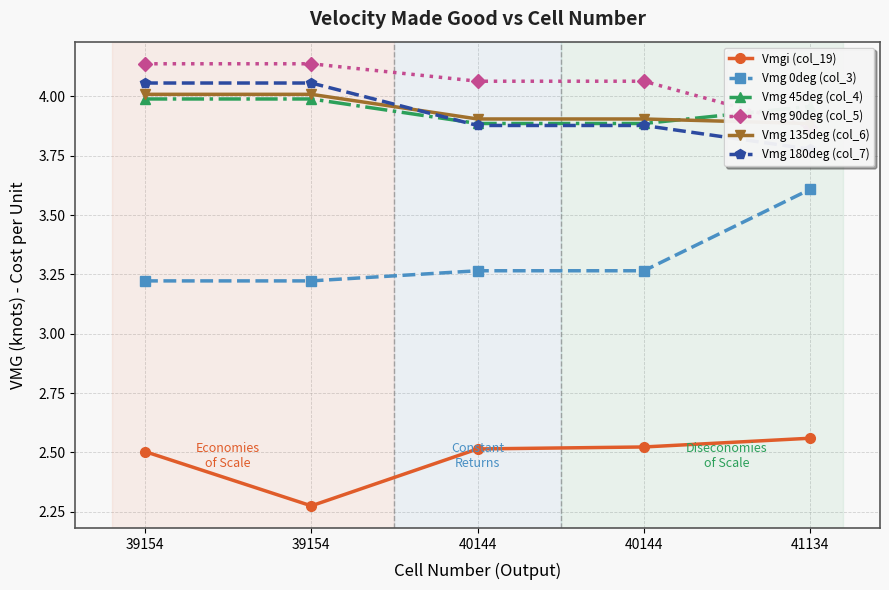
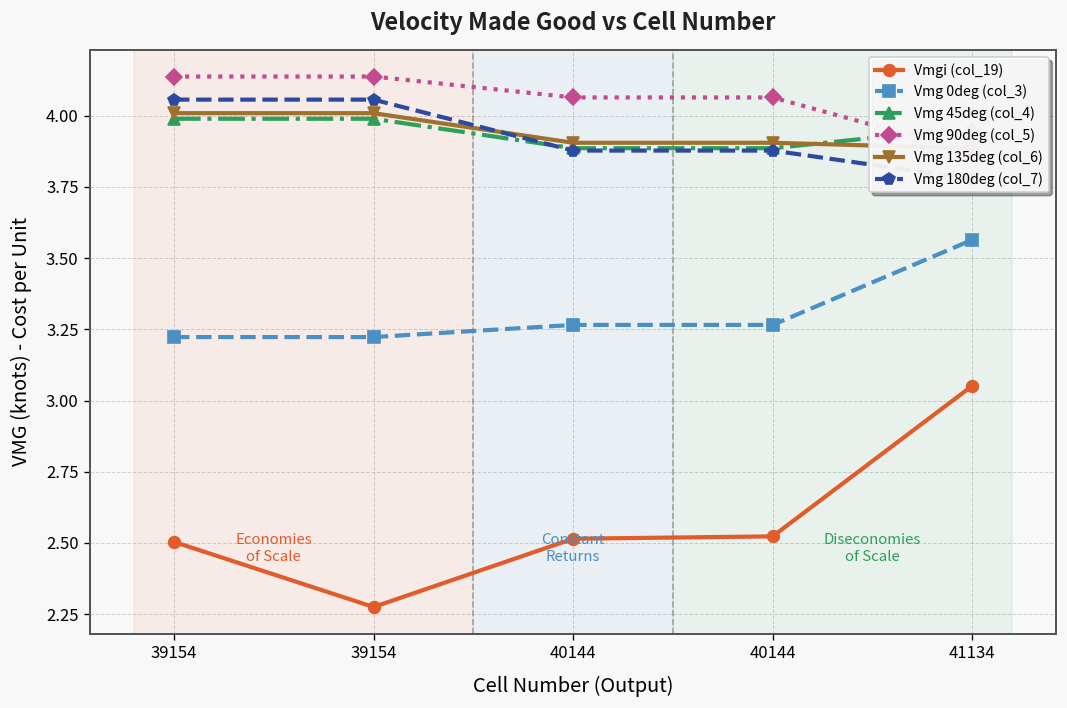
Vmgi (col_19), 41134: 2.56 -> 3.05
Vmg 0deg (col_3), 41134: 3.61 -> 3.56
